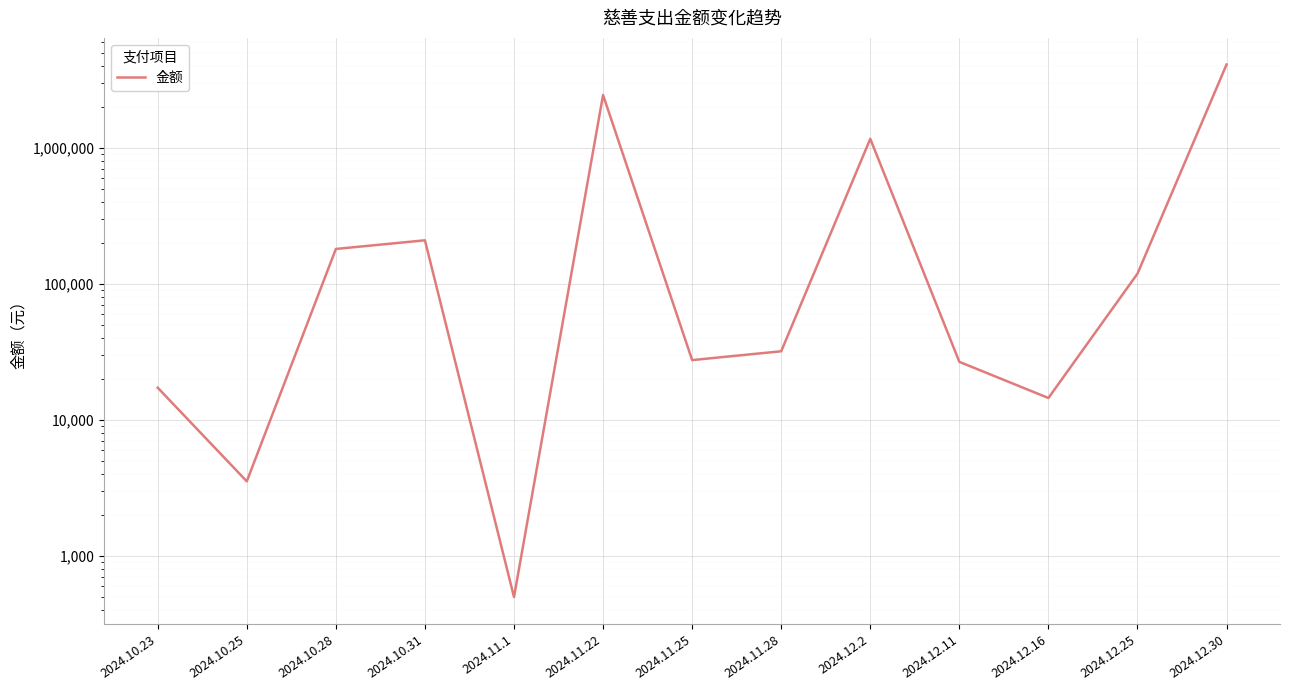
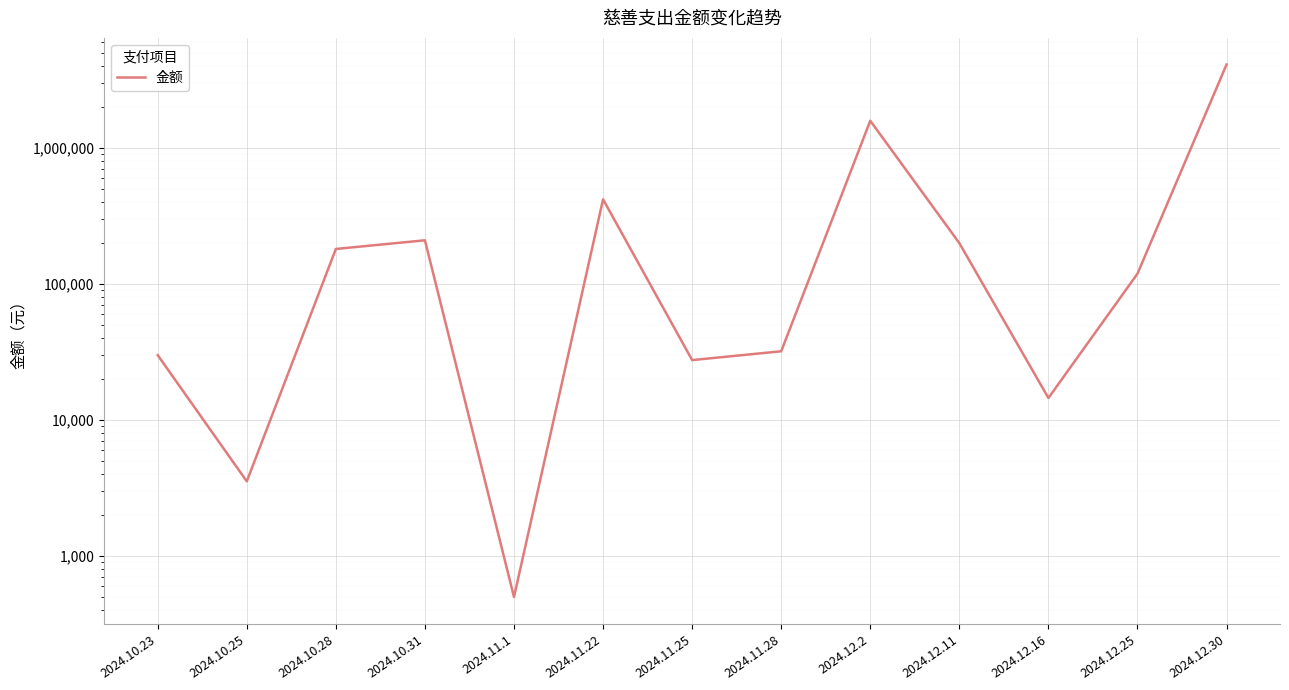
2024.10.23: 17,000 -> 30,000
2024.11.22: 2,500,000 -> 420,000
2024.12.2: 1,200,000 -> 1,600,000
2024.12.11: 27,000 -> 200,000
